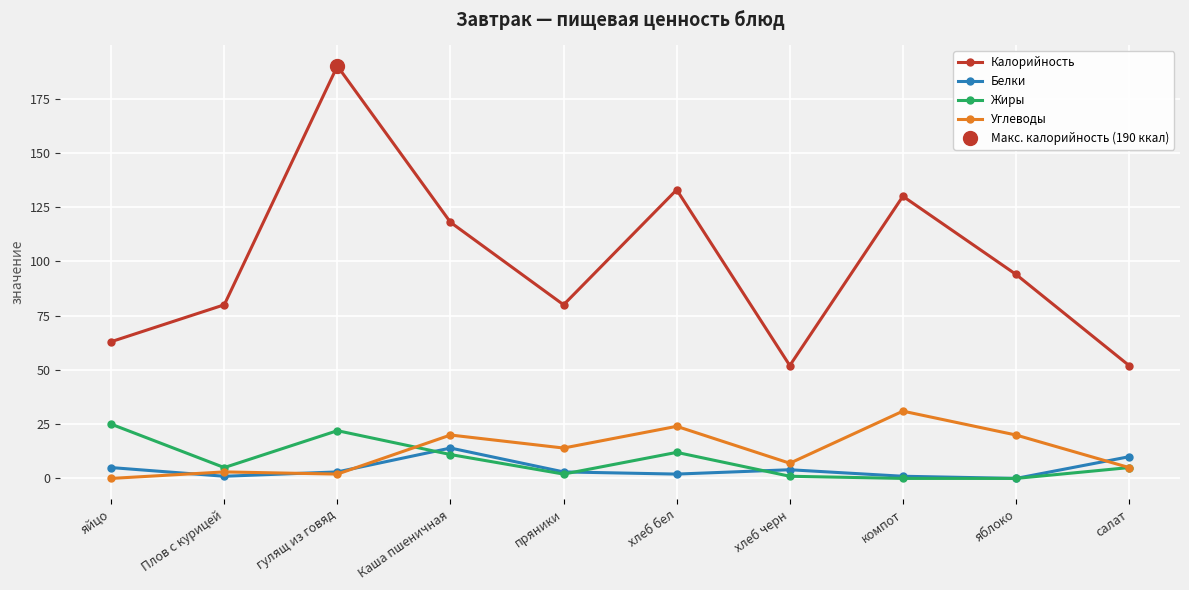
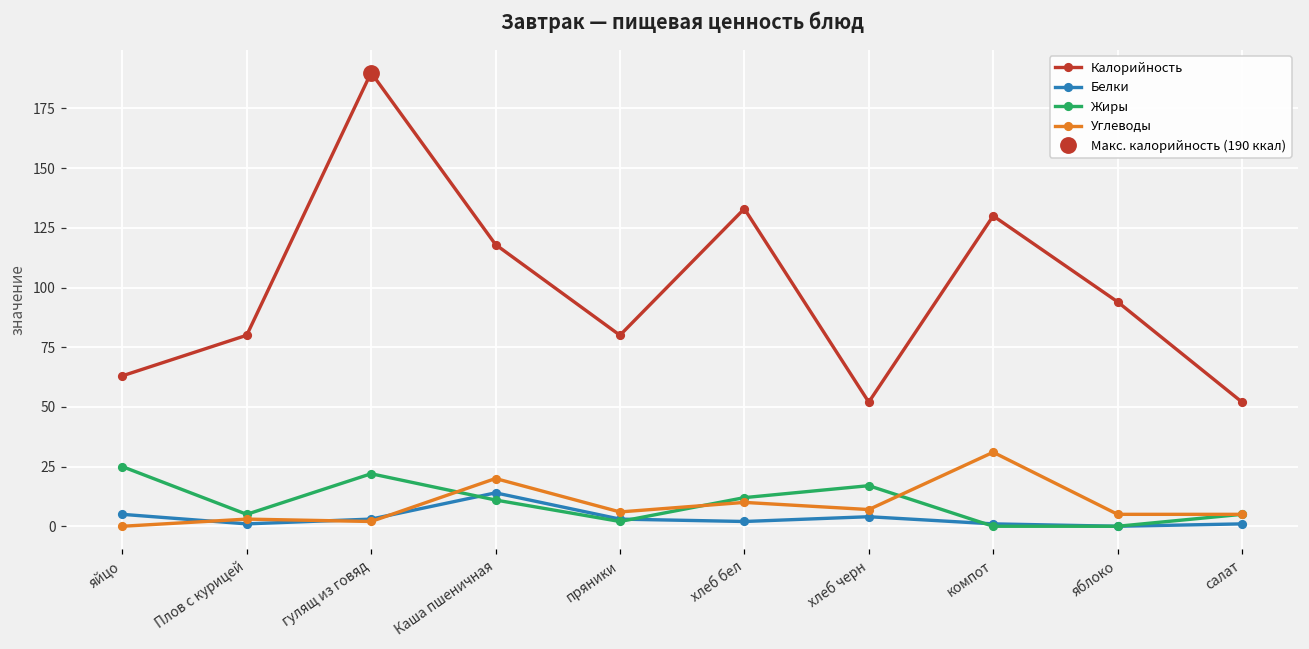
Углеводы, пряники: 14 -> 6
Углеводы, хлеб бел: 24 -> 10
Жиры, хлеб черн: 1 -> 17
Углеводы, яблоко: 20 -> 5
Белки, салат: 10 -> 1
